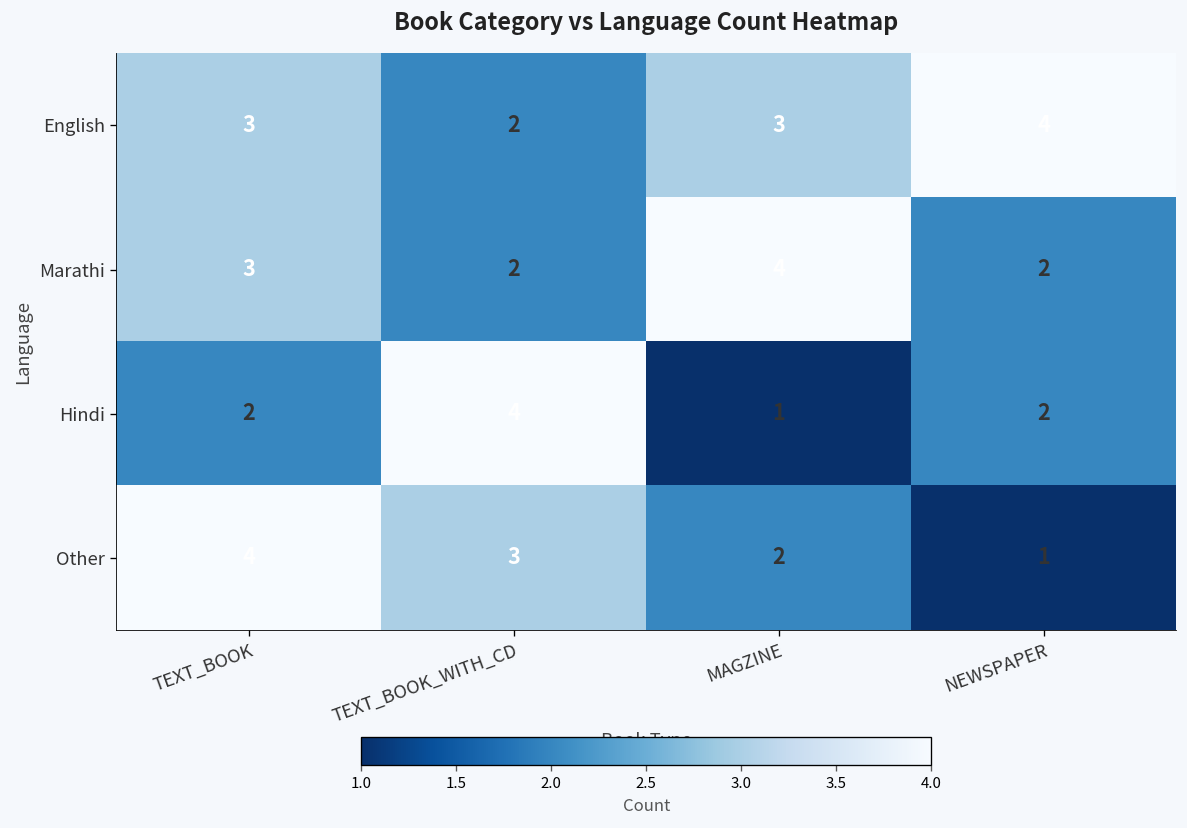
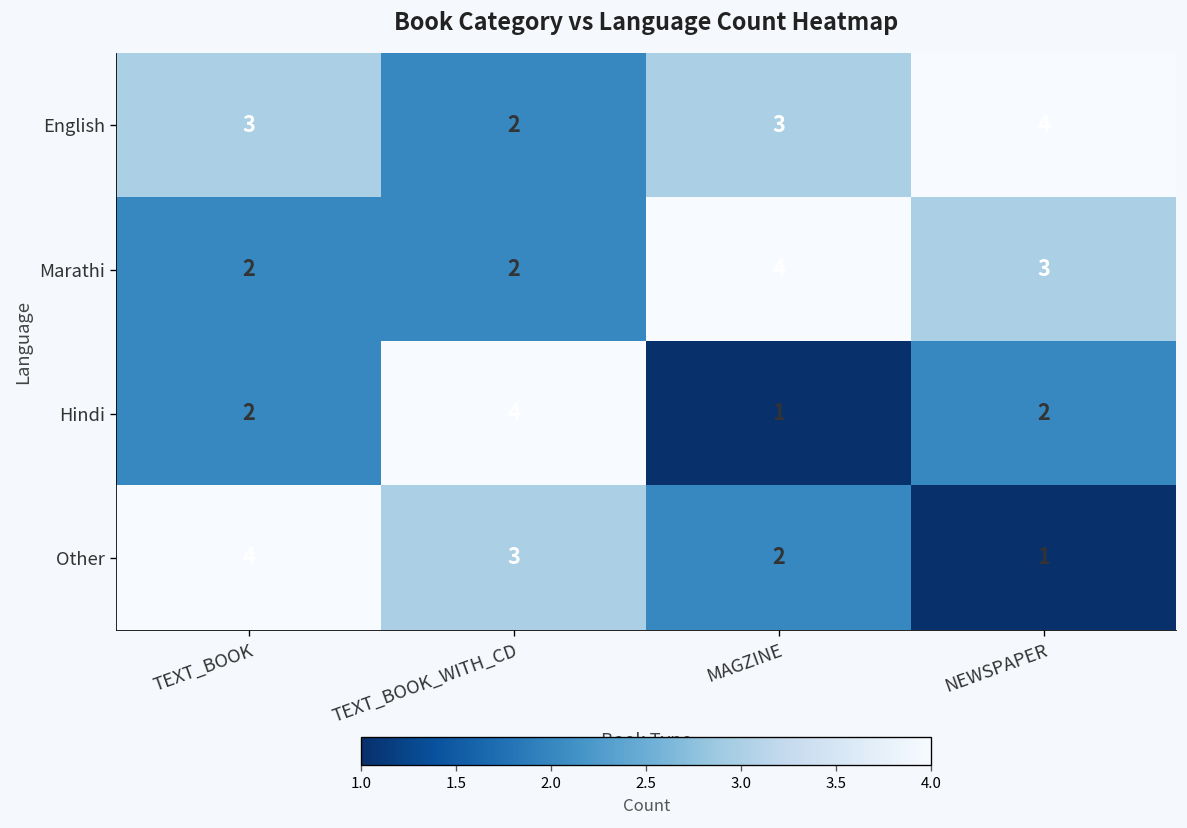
Marathi, TEXT_BOOK: 3 -> 2
Marathi, NEWSPAPER: 2 -> 3
